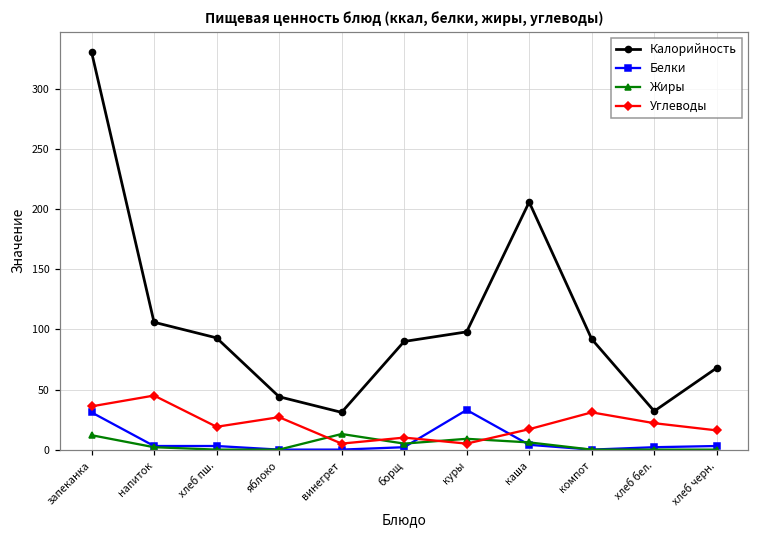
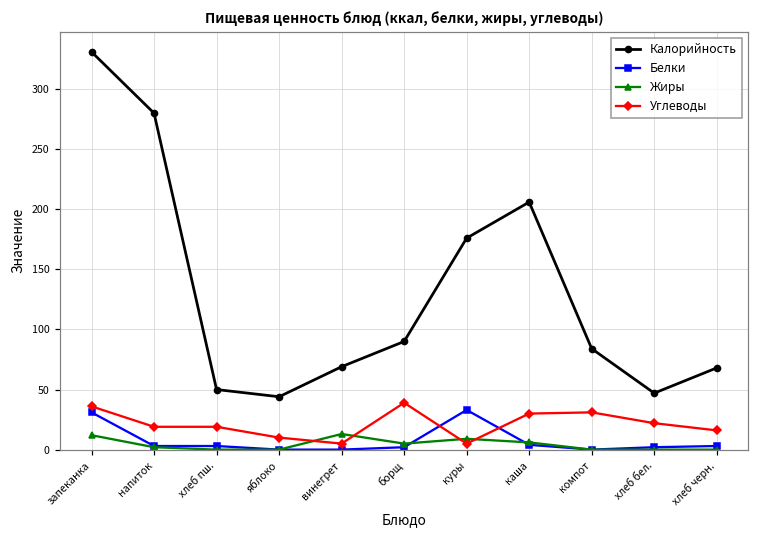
Калорийность, напиток: 106 -> 280
Углеводы, напиток: 45 -> 19
Калорийность, хлеб пш.: 93 -> 50
Углеводы, яблоко: 27 -> 10
Калорийность, винегрет: 31 -> 69
Углеводы, борщ: 10 -> 39
Калорийность, куры: 98 -> 176
Углеводы, каша: 17 -> 30
Калорийность, компот: 92 -> 84
Калорийность, хлеб бел.: 32 -> 47
